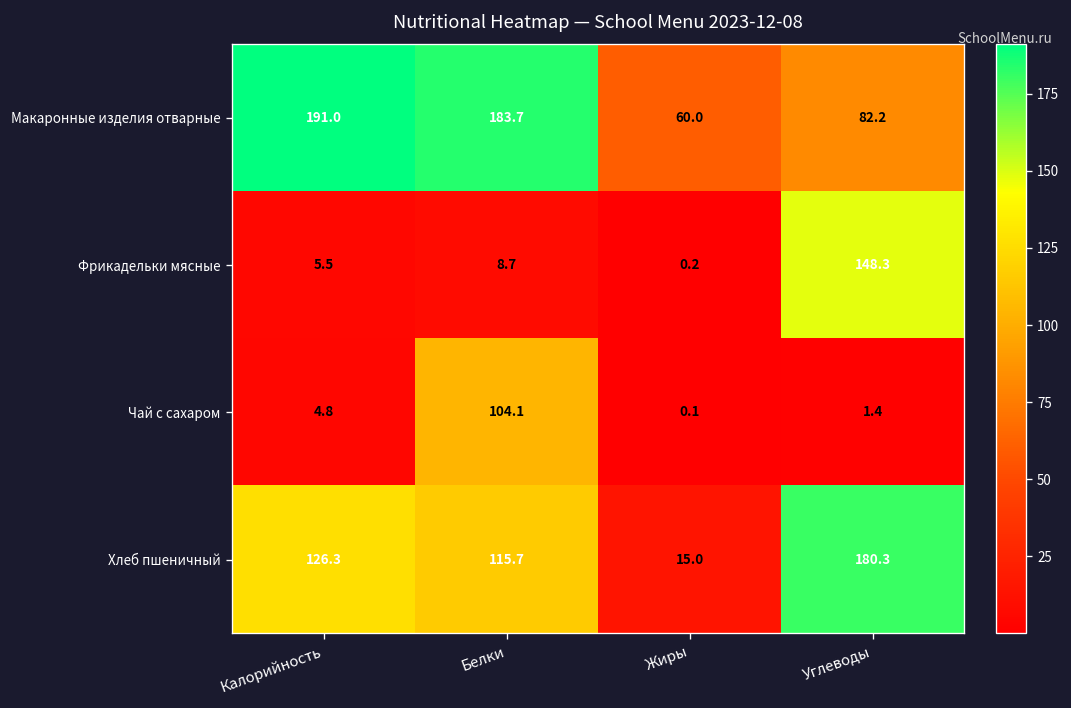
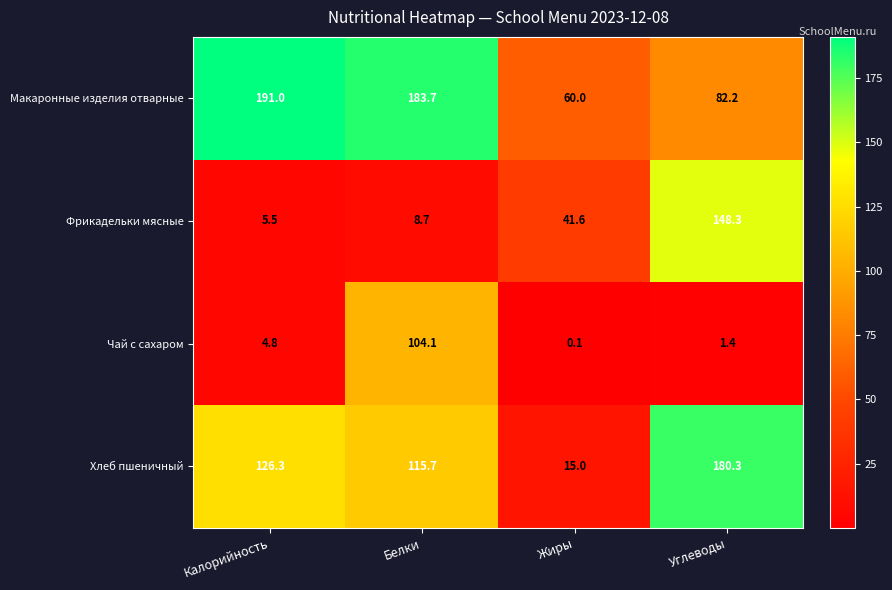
Фрикадельки мясные, Жиры: 0.2 -> 41.6
